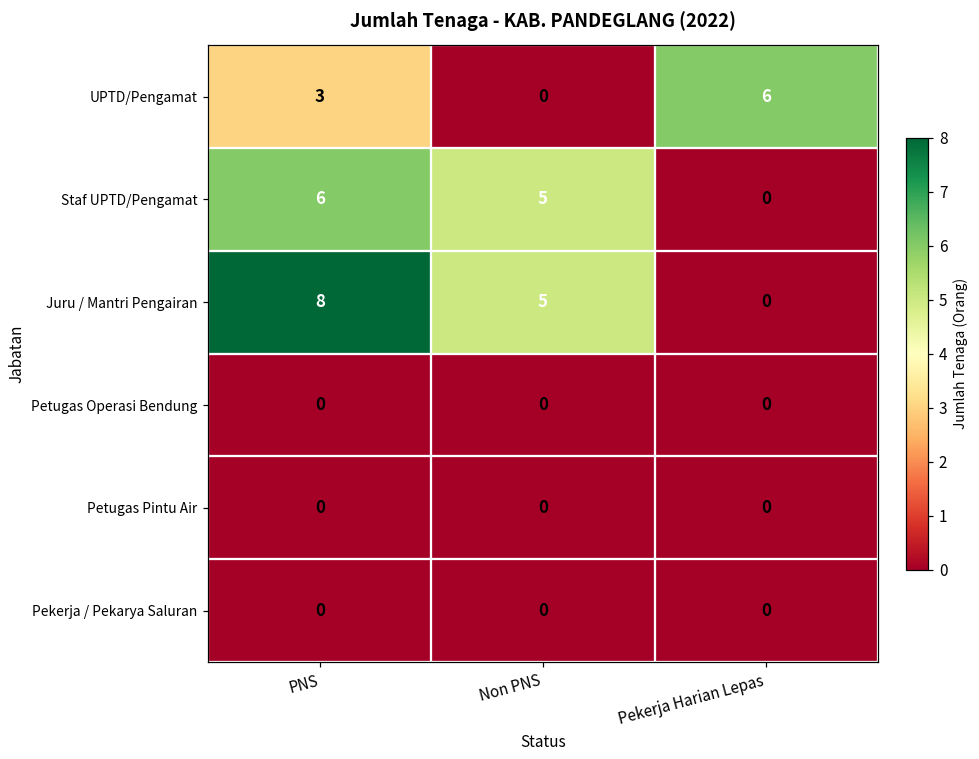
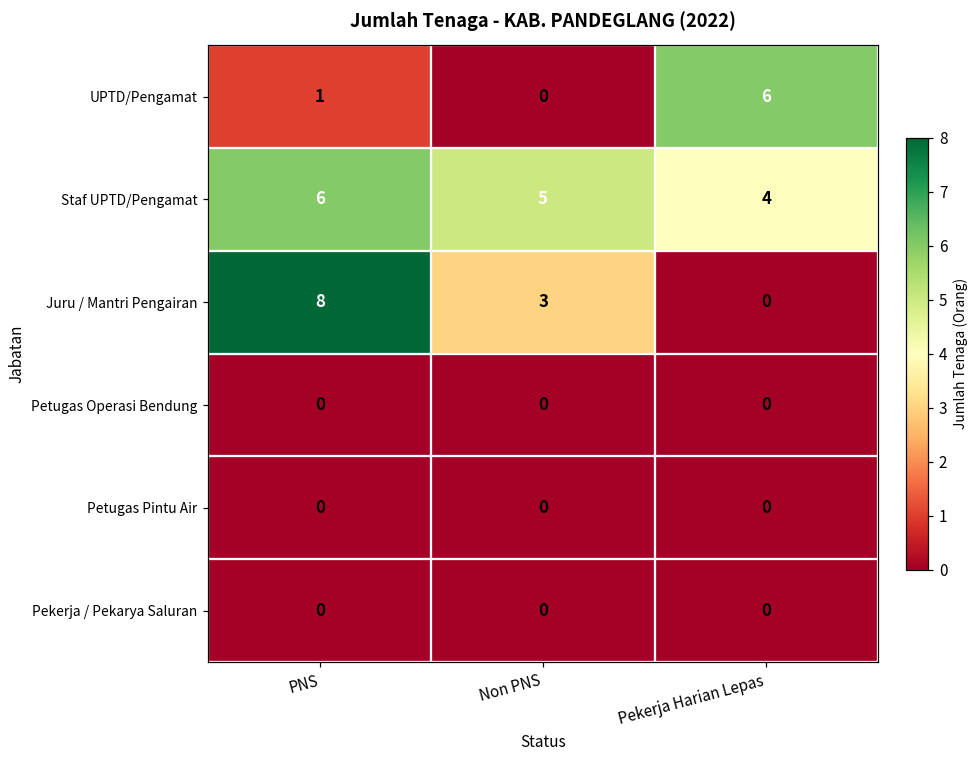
UPTD/Pengamat, PNS: 3 -> 1
Staf UPTD/Pengamat, Pekerja Harian Lepas: 0 -> 4
Juru / Mantri Pengairan, Non PNS: 5 -> 3
